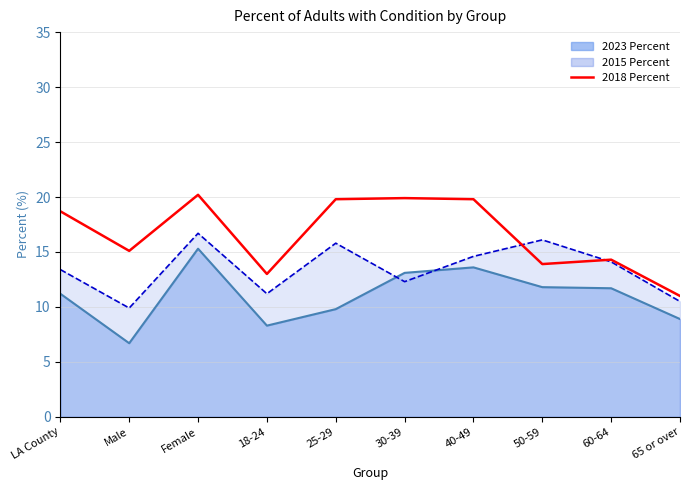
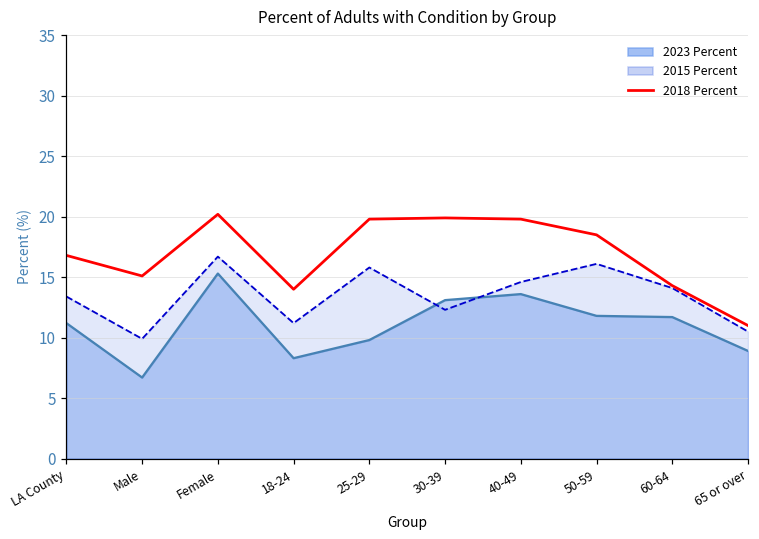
2018 Percent, LA County: 18.7 -> 16.8
2018 Percent, 18-24: 13 -> 14
2018 Percent, 50-59: 13.9 -> 18.5
